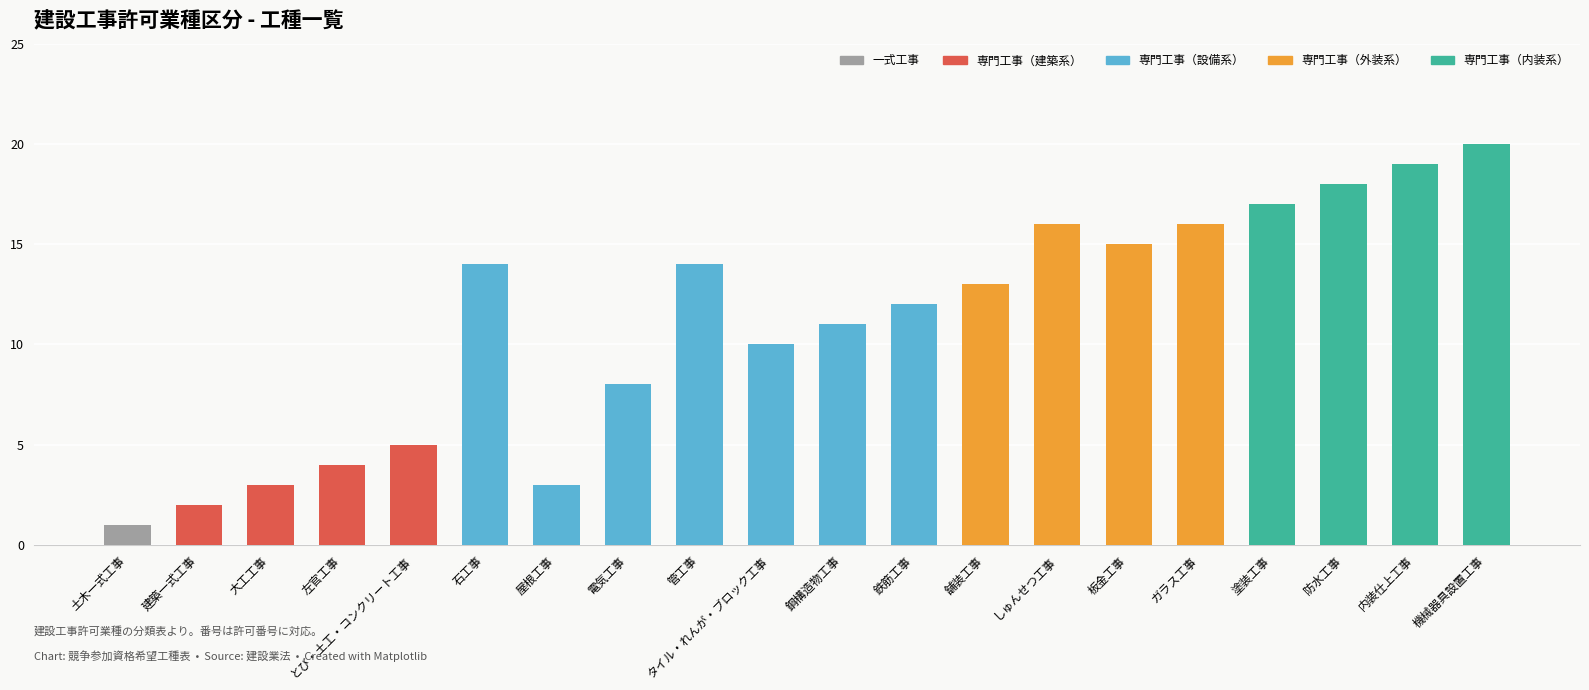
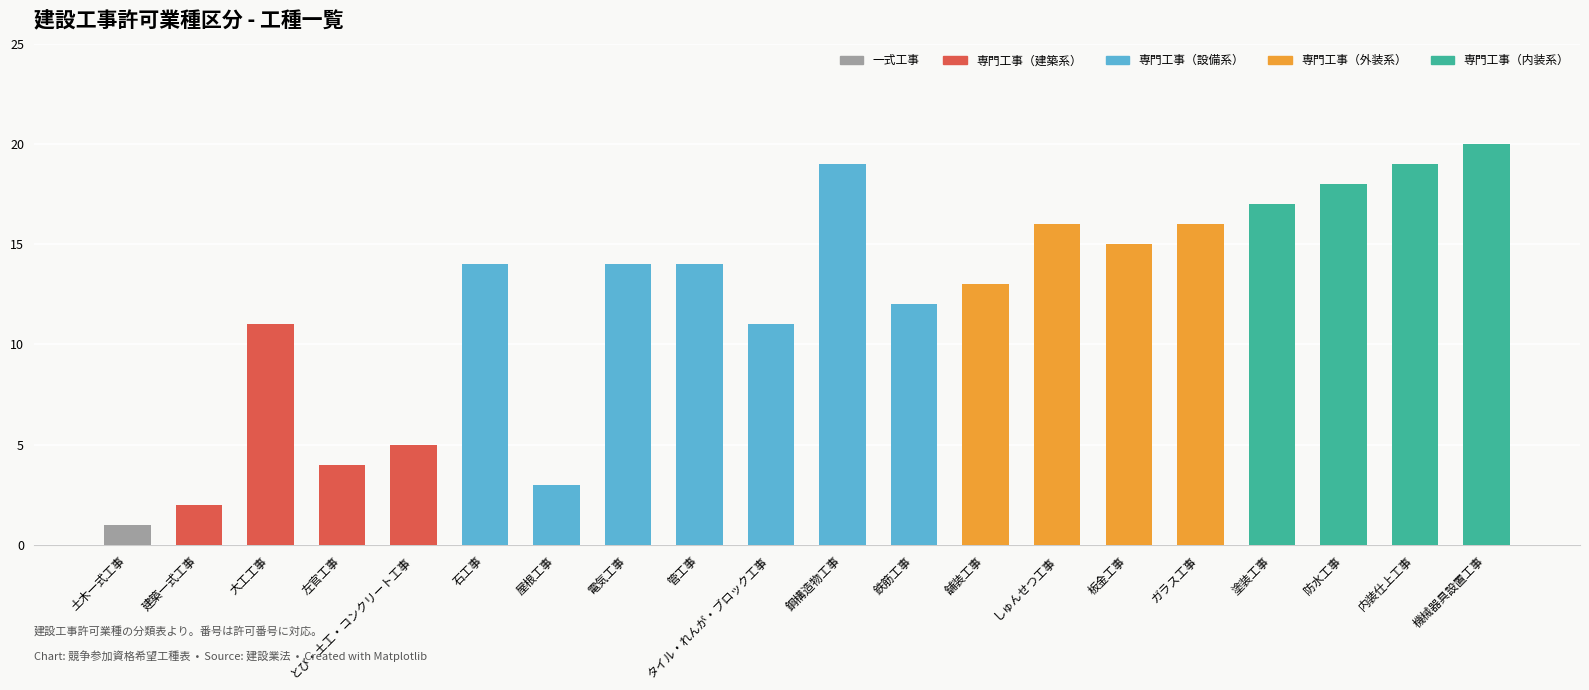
大工工事: 3 -> 11
電気工事: 8 -> 14
タイル・れんが・ブロック工事: 10 -> 11
鋼構造物工事: 11 -> 19
